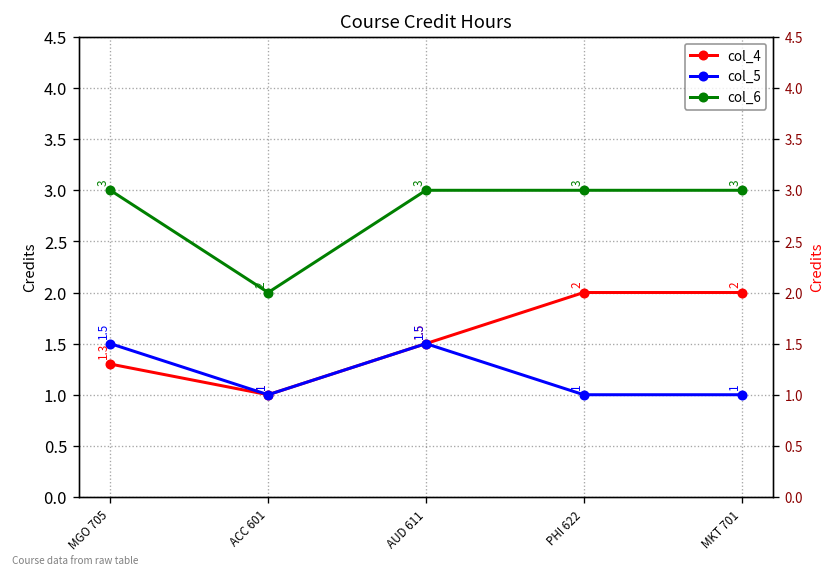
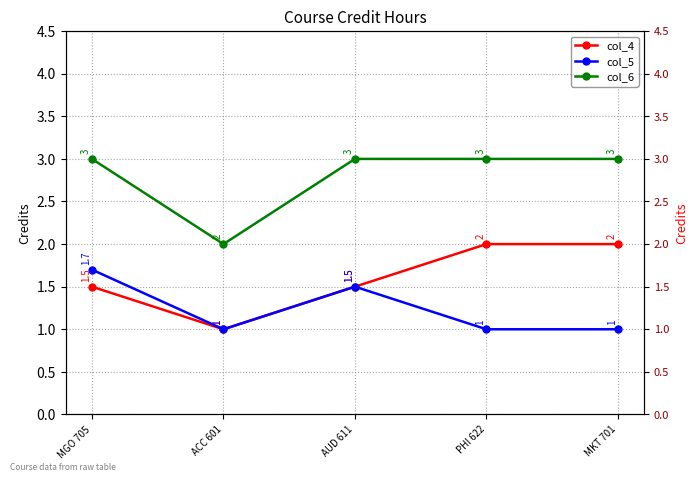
col_4, MGO 705: 1.3 -> 1.5
col_5, MGO 705: 1.5 -> 1.7
